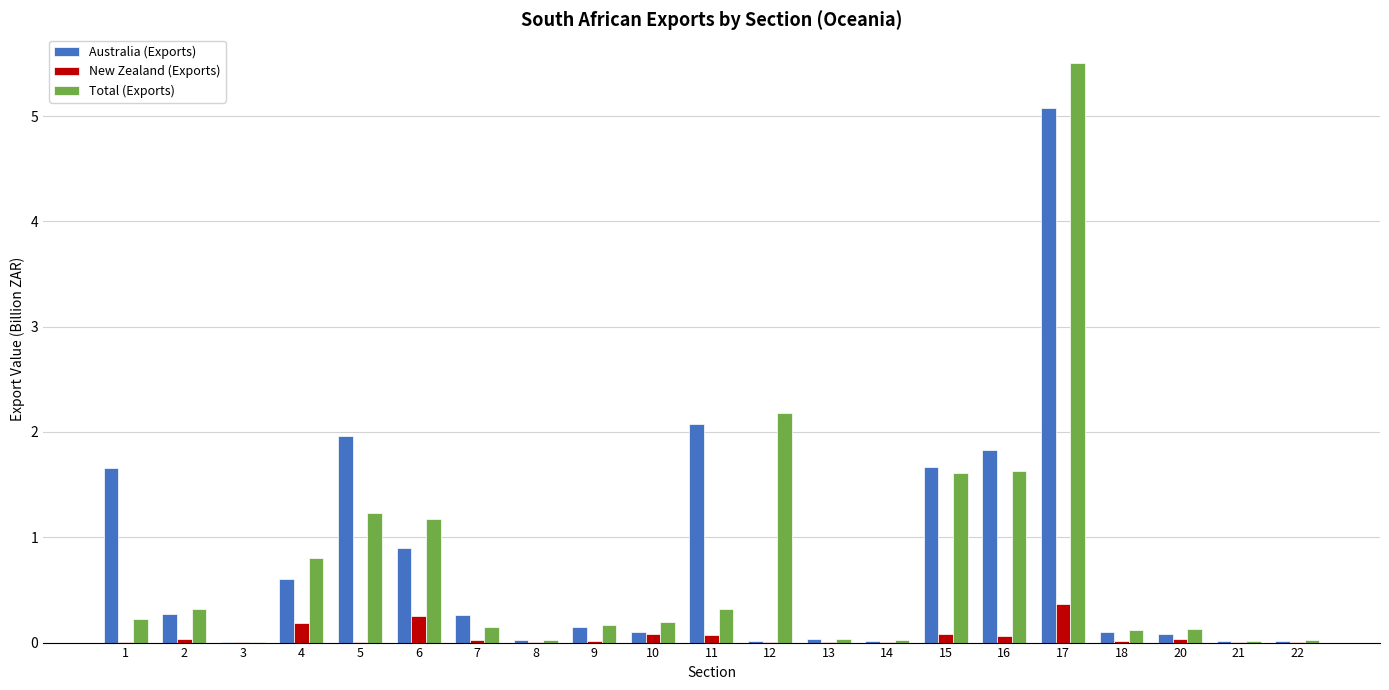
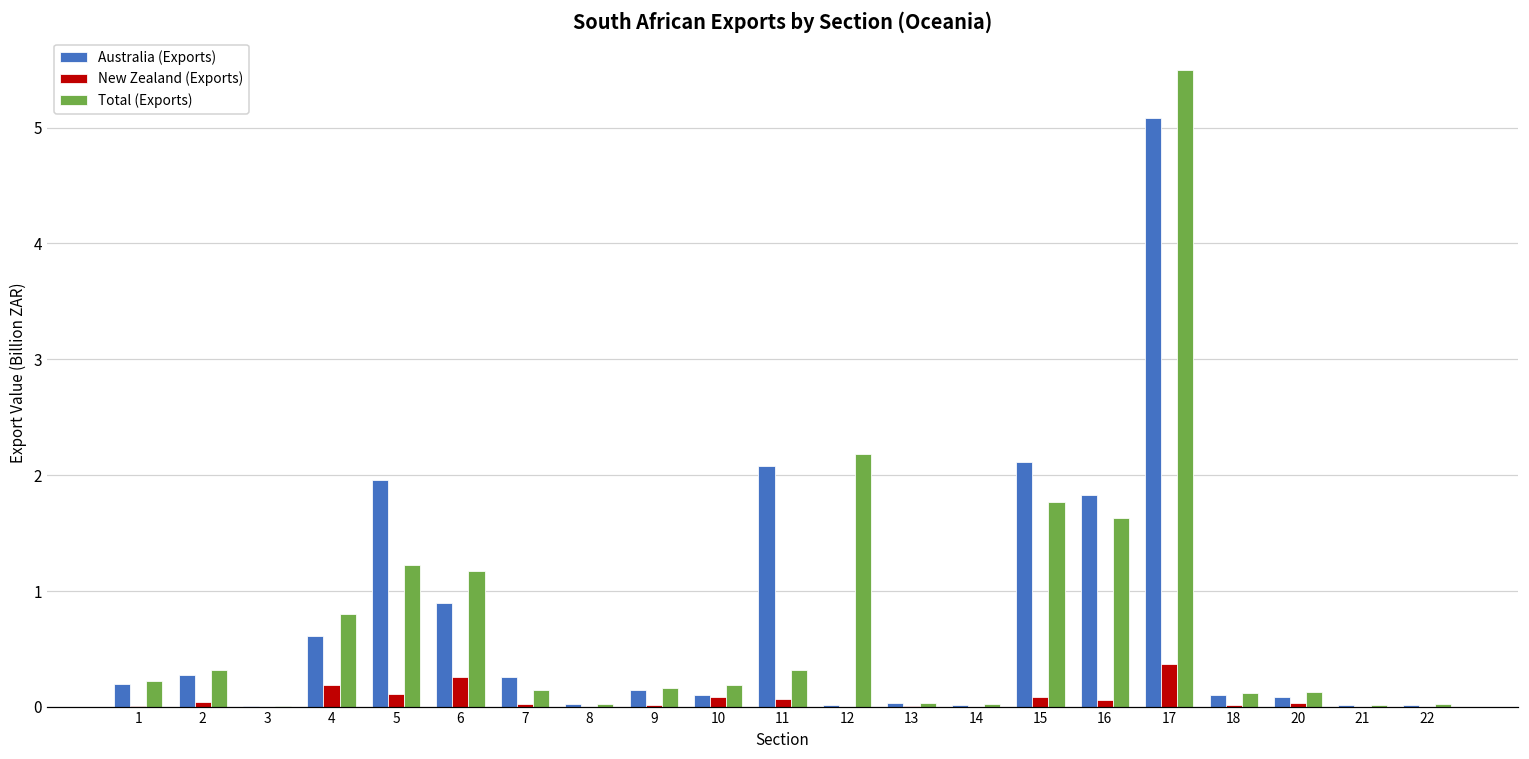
Australia (Exports), 1: 1.66 -> 0.20
New Zealand (Exports), 5: 0.01 -> 0.11
Australia (Exports), 15: 1.67 -> 2.11
Total (Exports), 15: 1.61 -> 1.77
